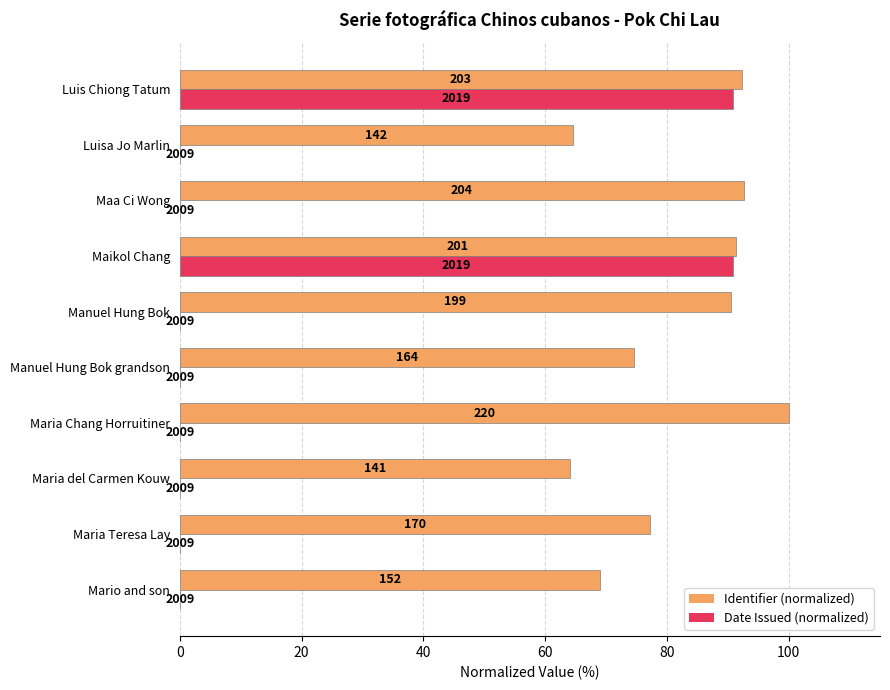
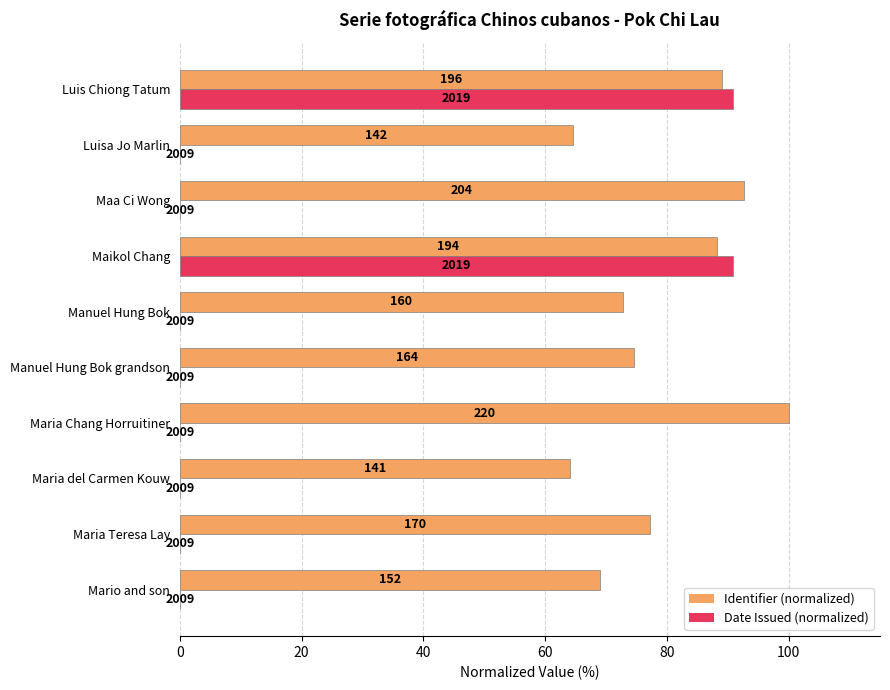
Identifier (normalized), Luis Chiong Tatum: 203 -> 196
Identifier (normalized), Maikol Chang: 201 -> 194
Identifier (normalized), Manuel Hung Bok: 199 -> 160
